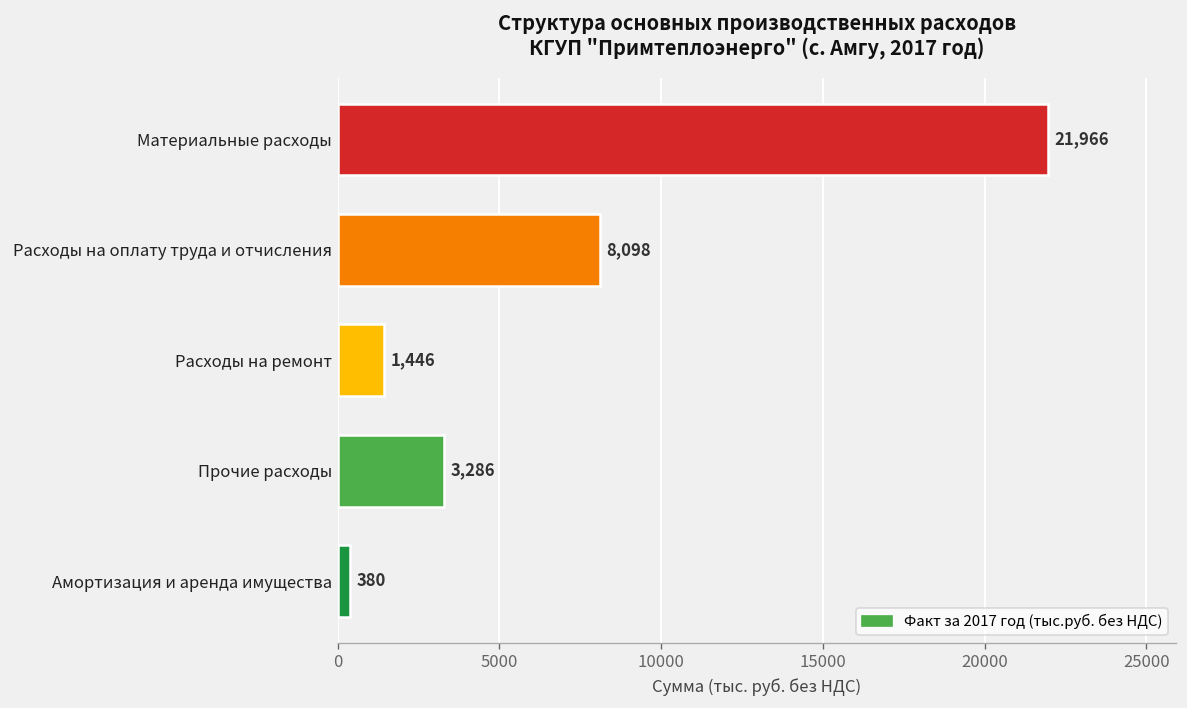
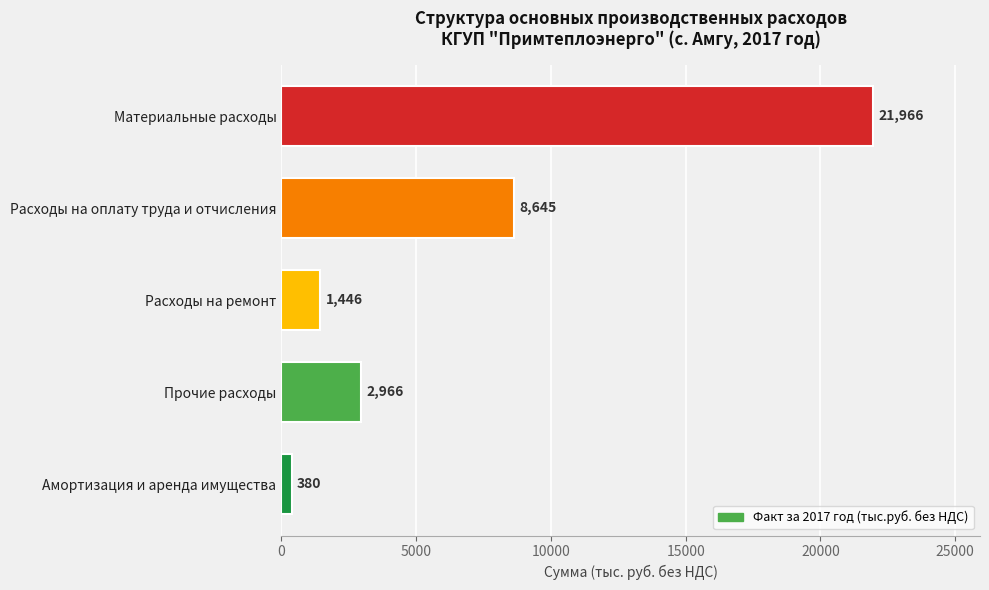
Расходы на оплату труда и отчисления: 8,098 -> 8,645
Прочие расходы: 3,286 -> 2,966
